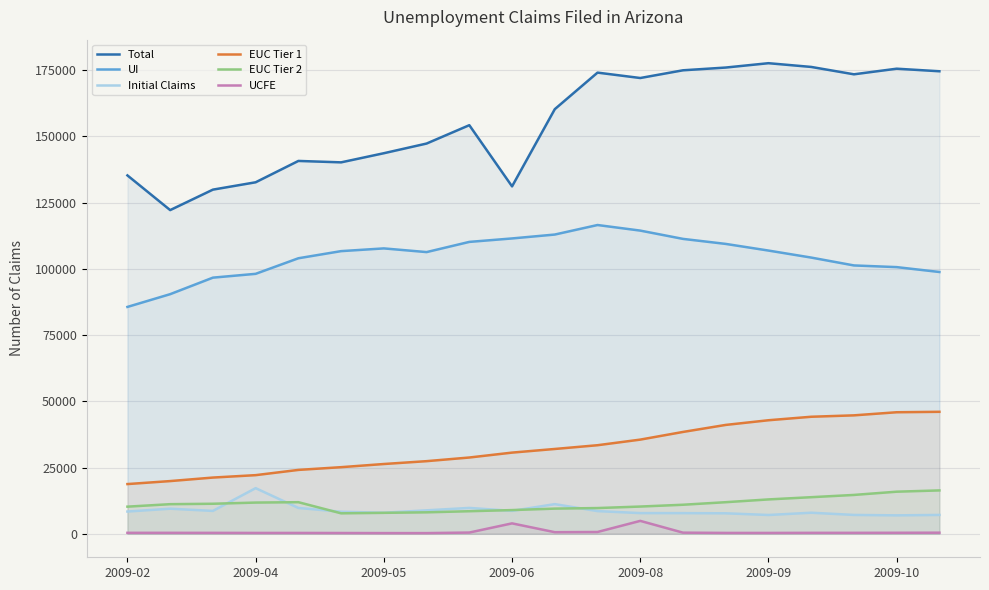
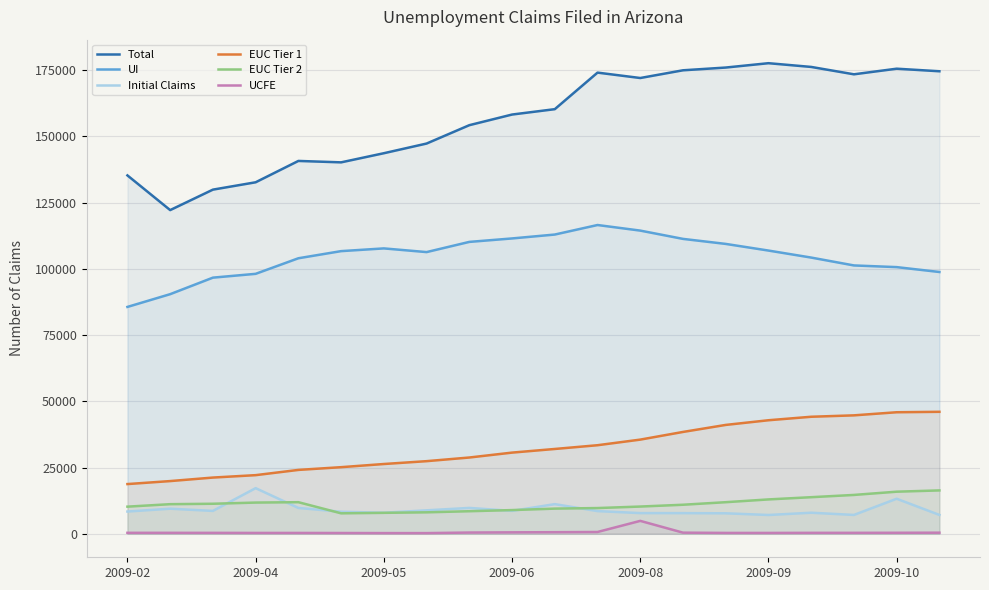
Total, 2009-06: 131000 -> 158000
UCFE, 2009-06: 4000 -> 1000
Initial Claims, 2009-10: 7000 -> 13000
